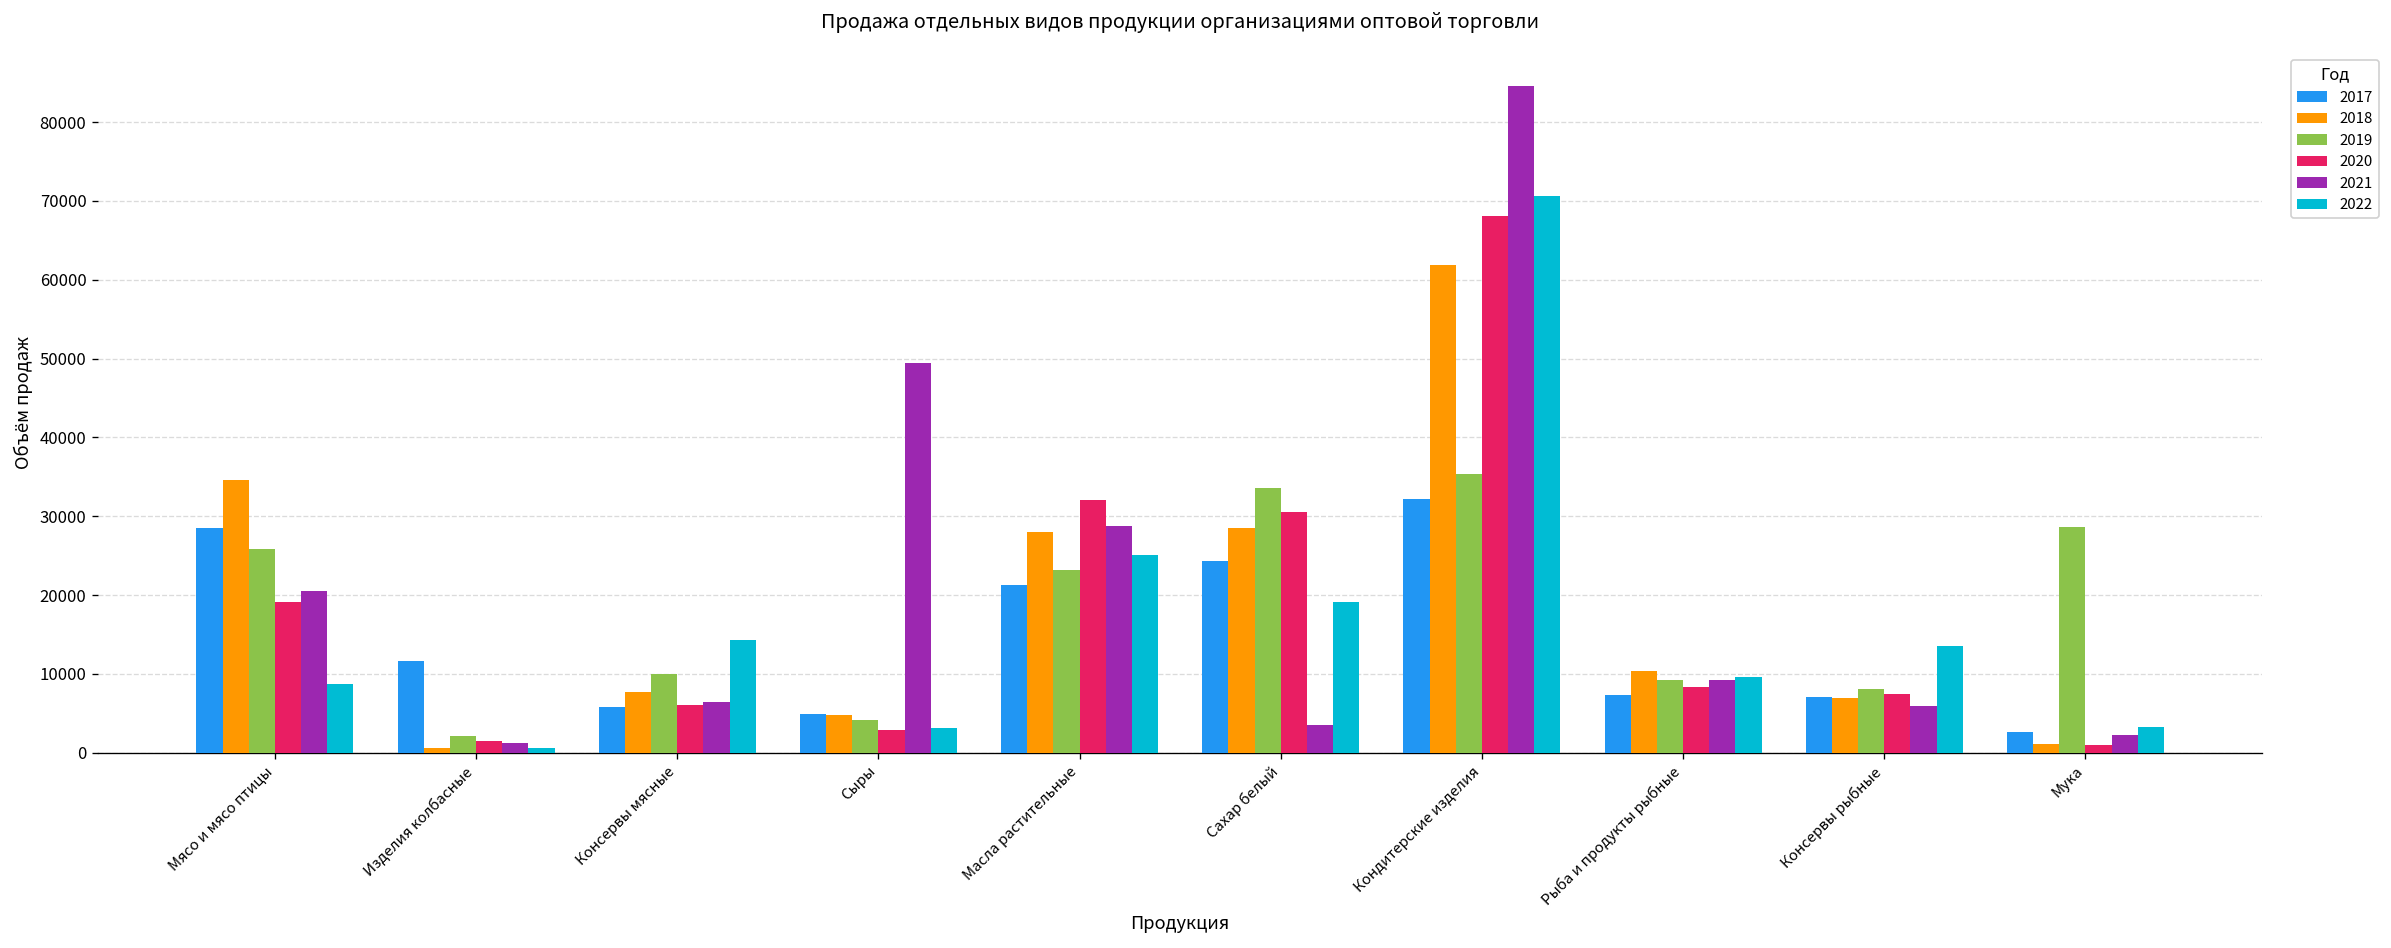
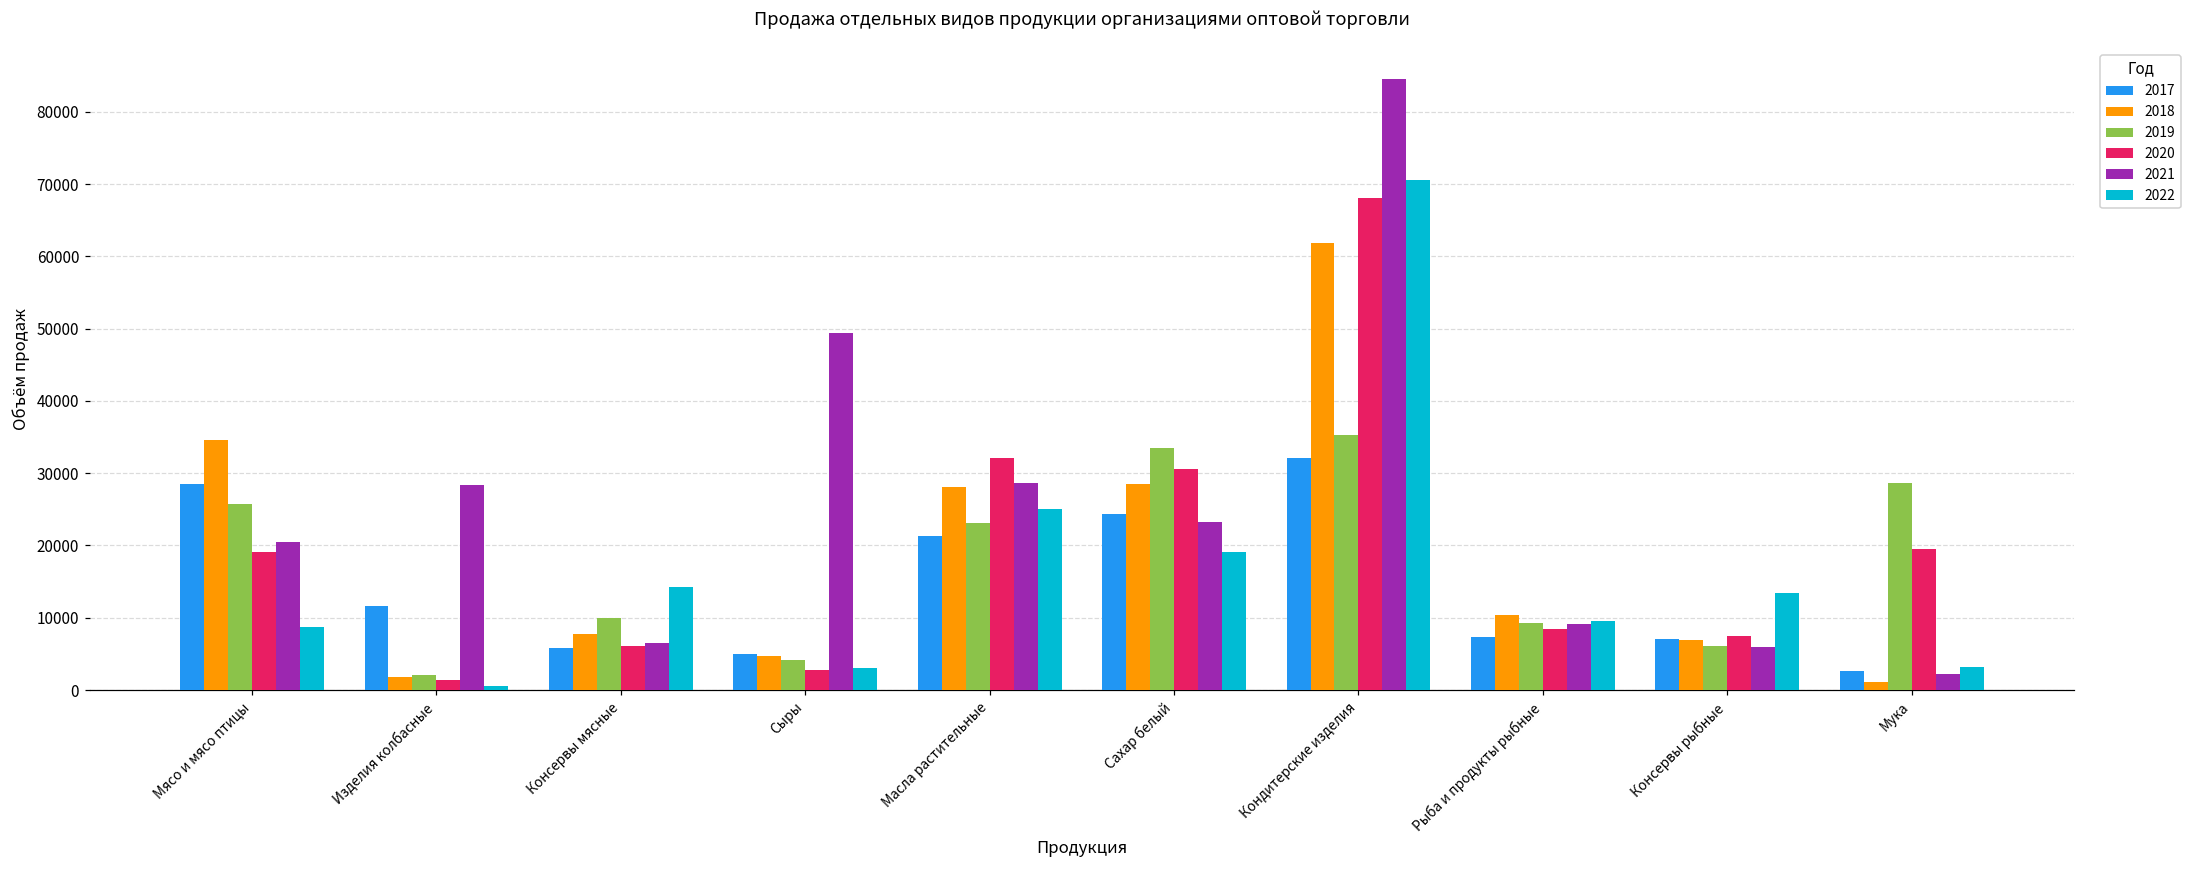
2018, Изделия колбасные: 1000 -> 2000
2021, Изделия колбасные: 1000 -> 28000
2021, Сахар белый: 4000 -> 23000
2019, Консервы рыбные: 8000 -> 6000
2020, Мука: 1000 -> 20000
